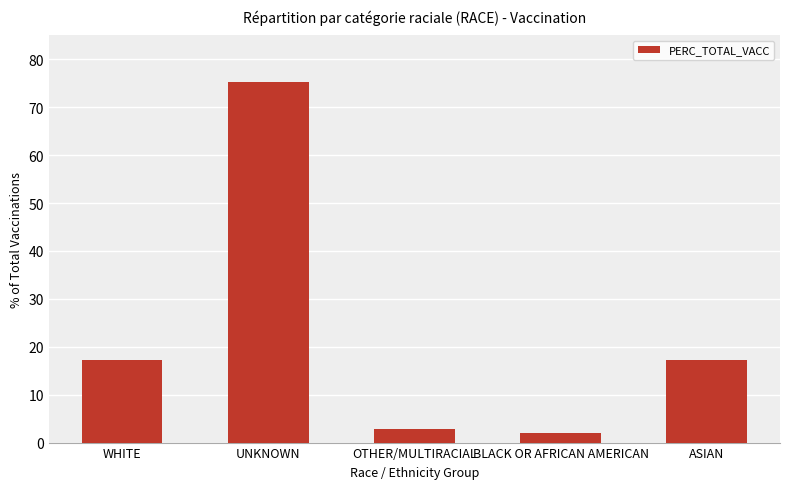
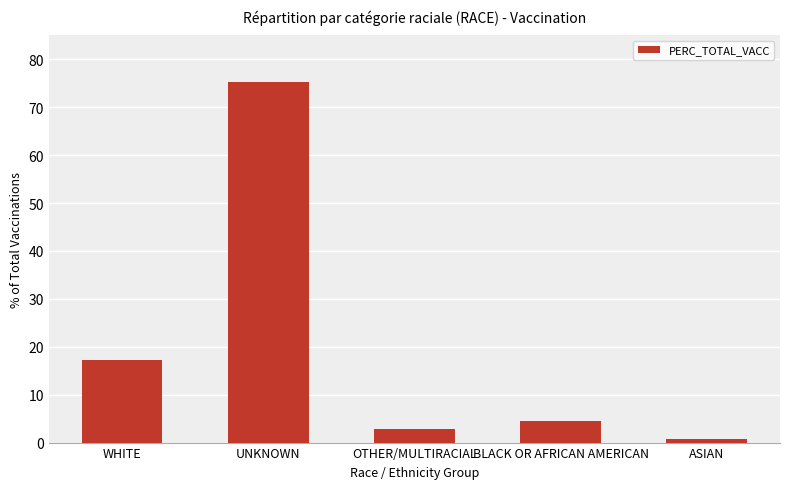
BLACK OR AFRICAN AMERICAN: 2 -> 5
ASIAN: 17 -> 1
